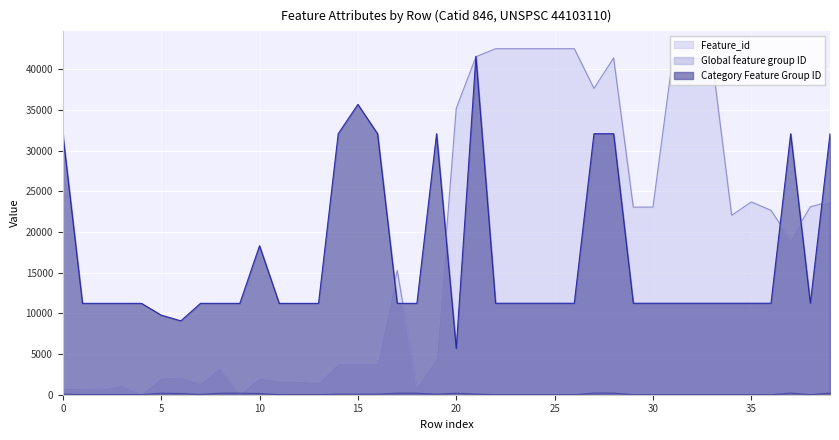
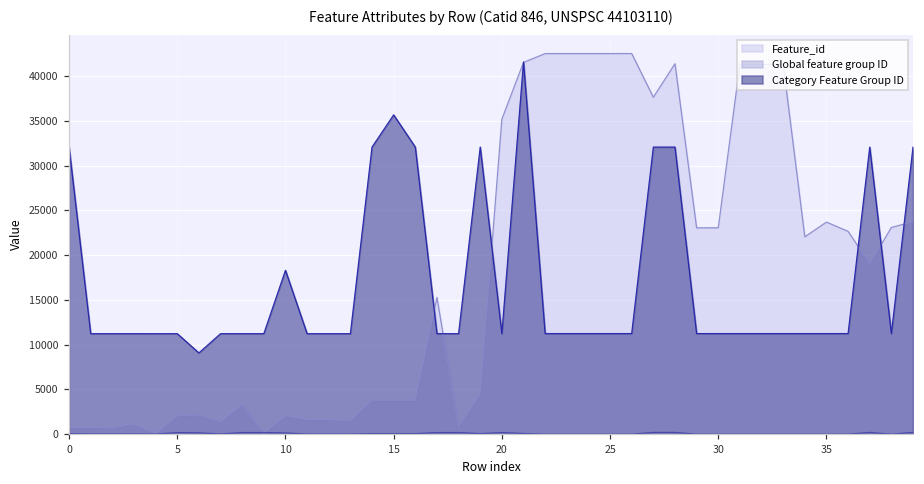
Category Feature Group ID, 5: 10000 -> 11000
Category Feature Group ID, 20: 6000 -> 11000
